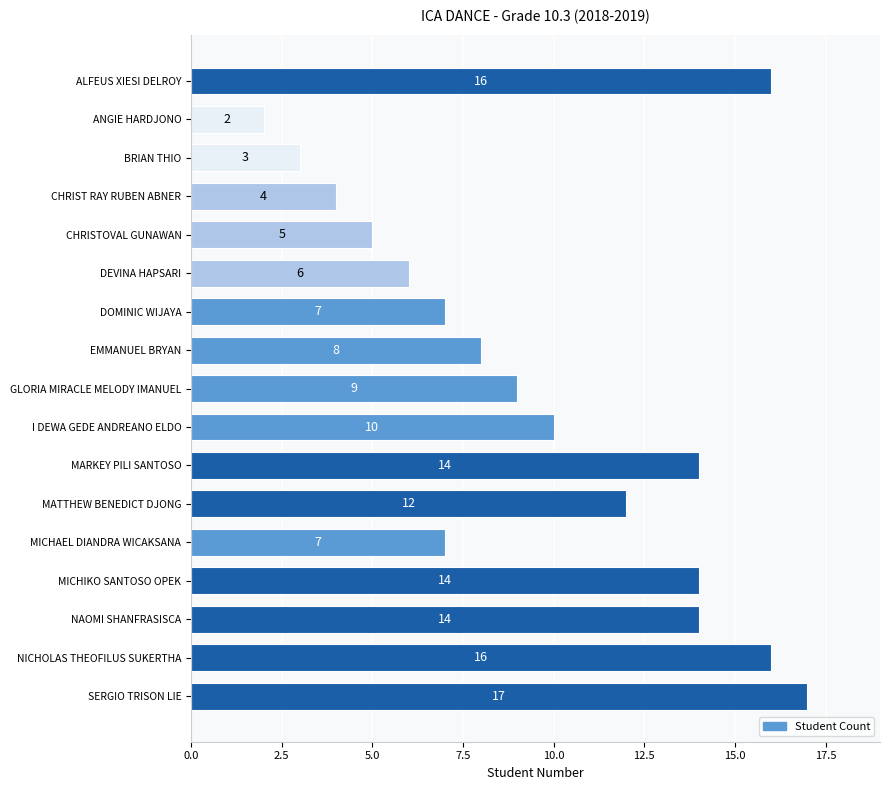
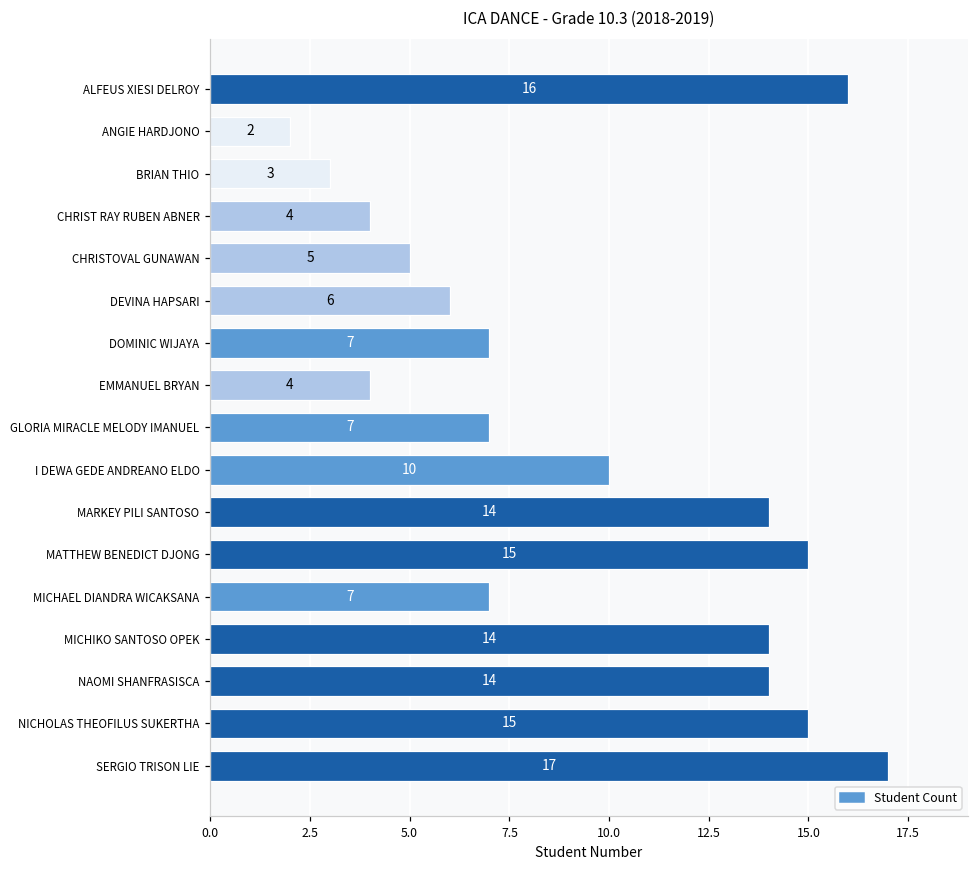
EMMANUEL BRYAN: 8 -> 4
GLORIA MIRACLE MELODY IMANUEL: 9 -> 7
MATTHEW BENEDICT DJONG: 12 -> 15
NICHOLAS THEOFILUS SUKERTHA: 16 -> 15
